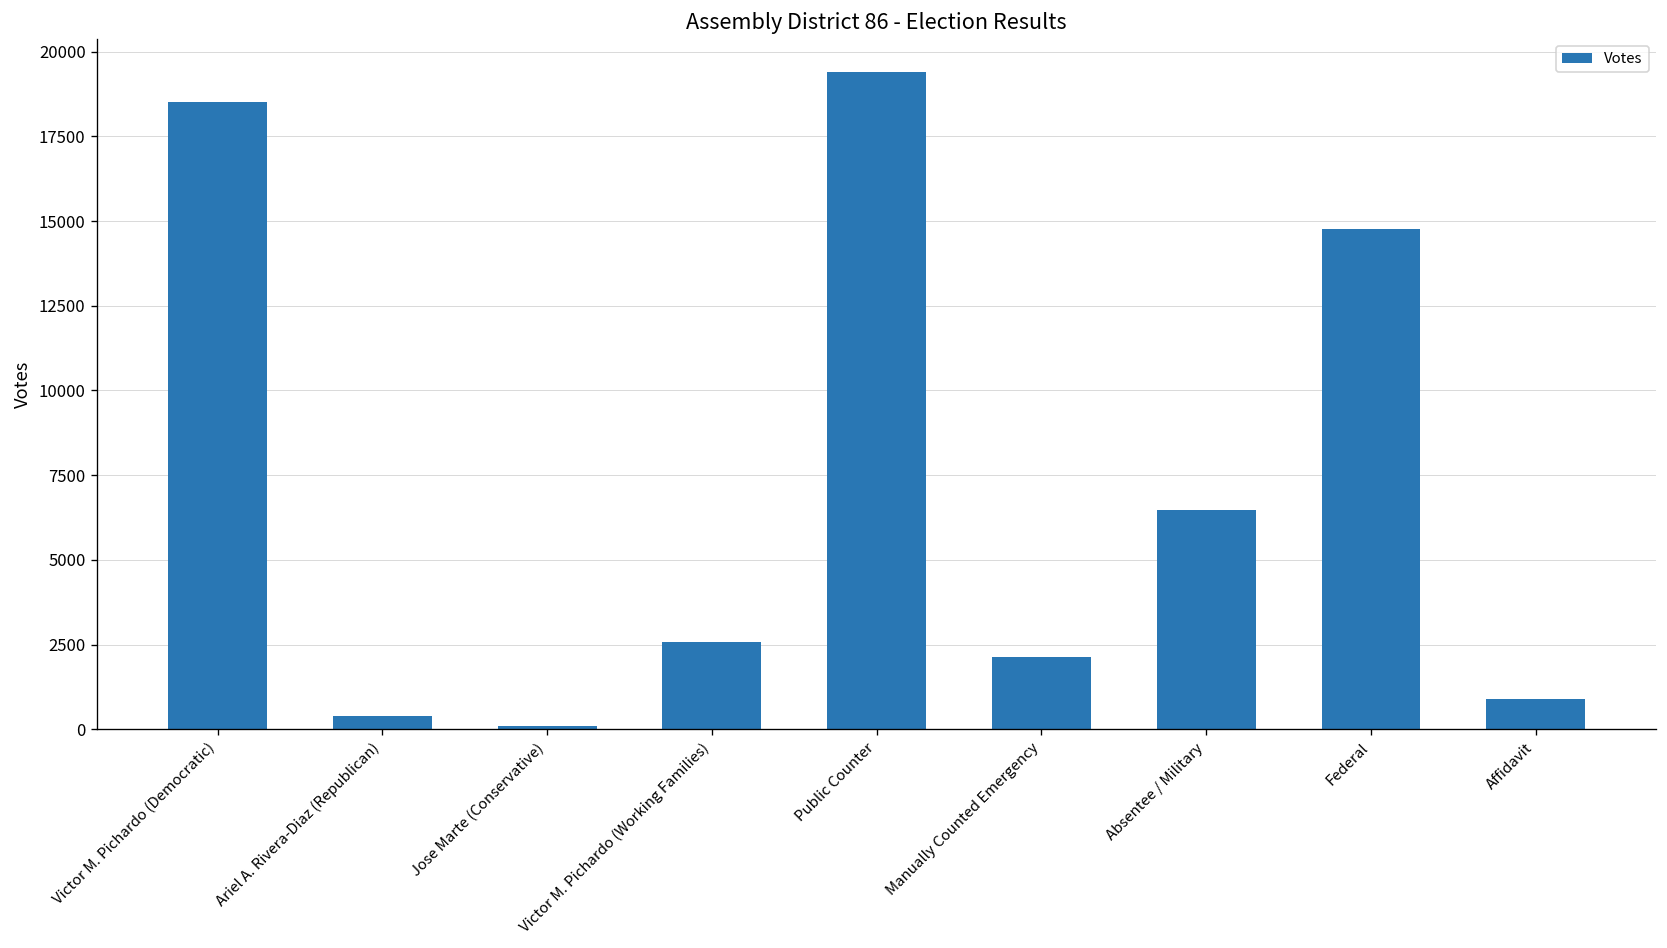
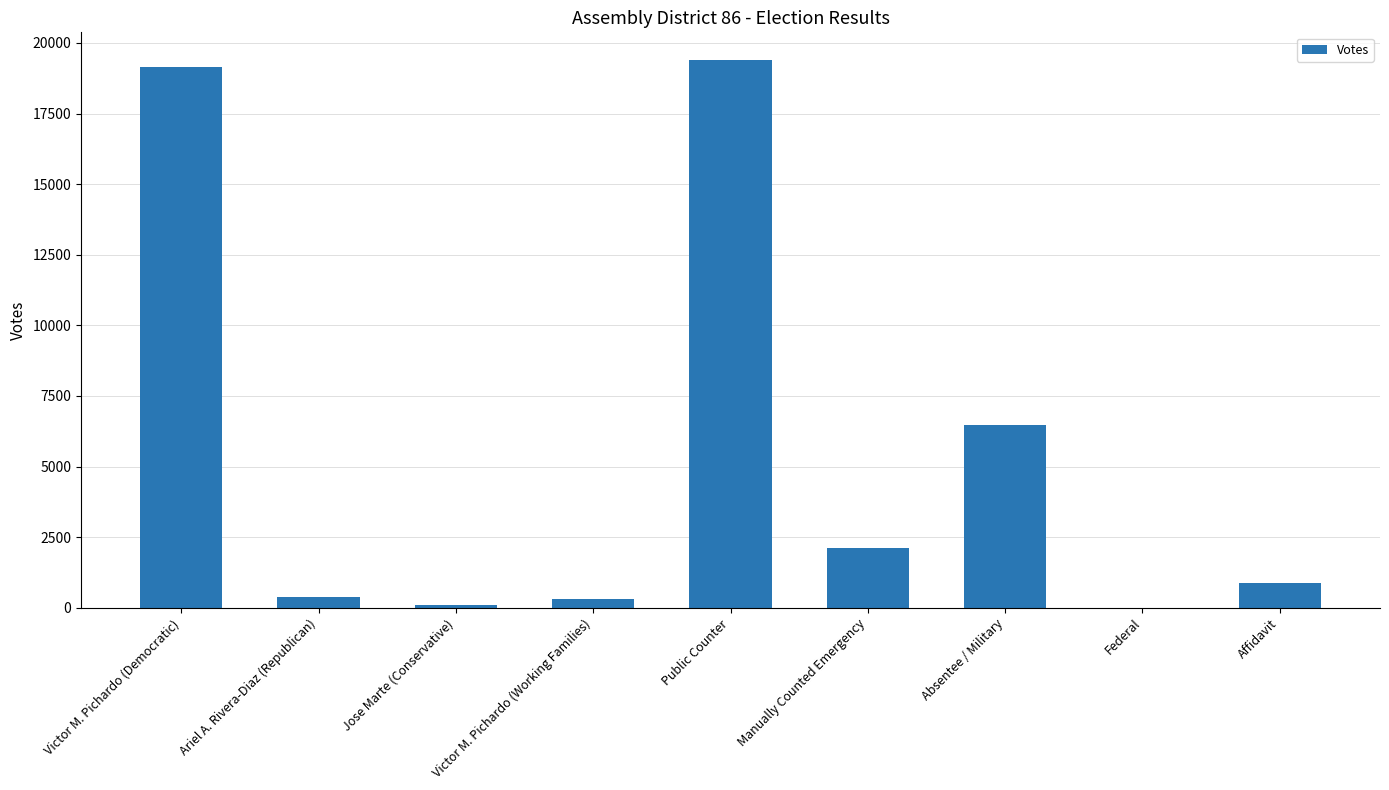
Victor M. Pichardo (Democratic): 18500 -> 19200
Victor M. Pichardo (Working Families): 2600 -> 300
Federal: 14800 -> 0
